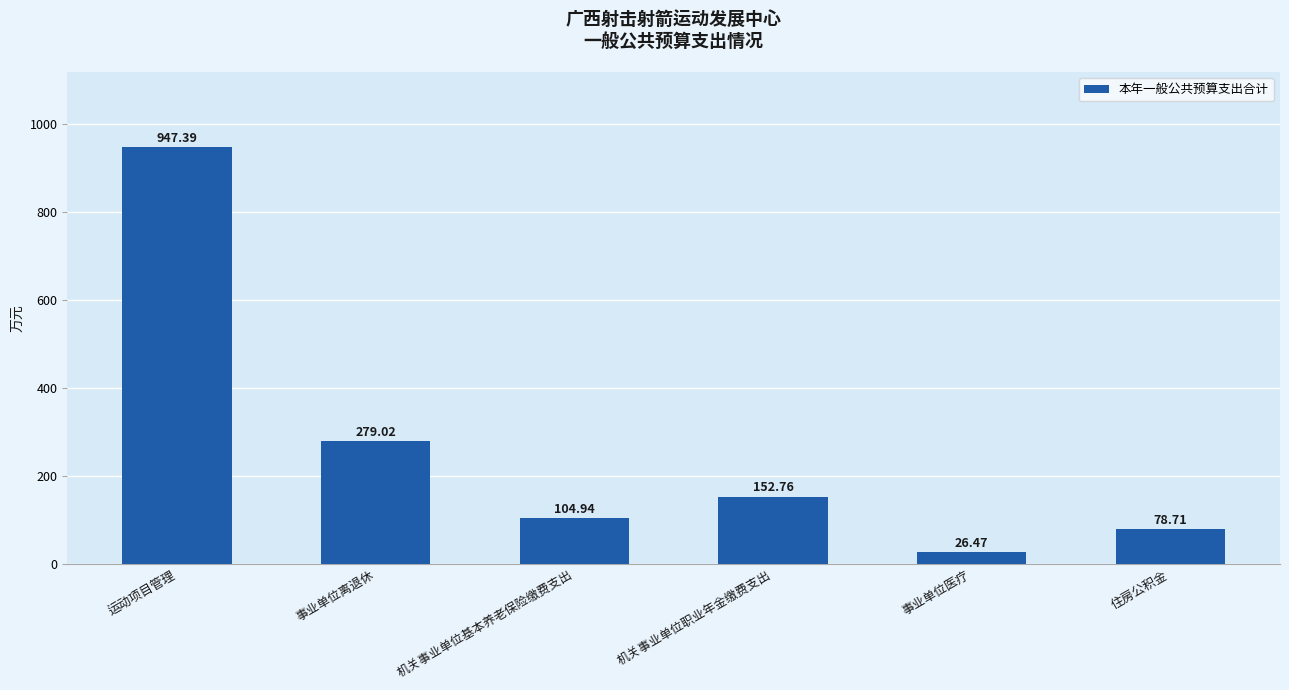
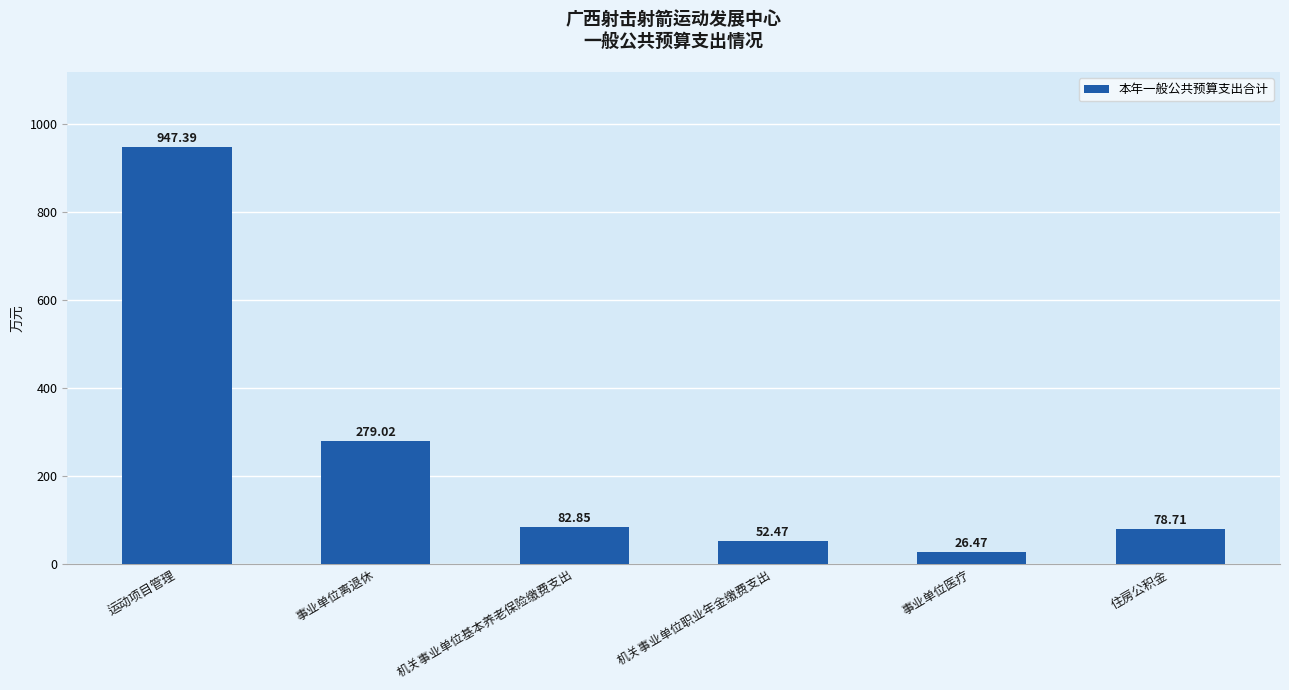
机关事业单位基本养老保险缴费支出: 104.94 -> 82.85
机关事业单位职业年金缴费支出: 152.76 -> 52.47
